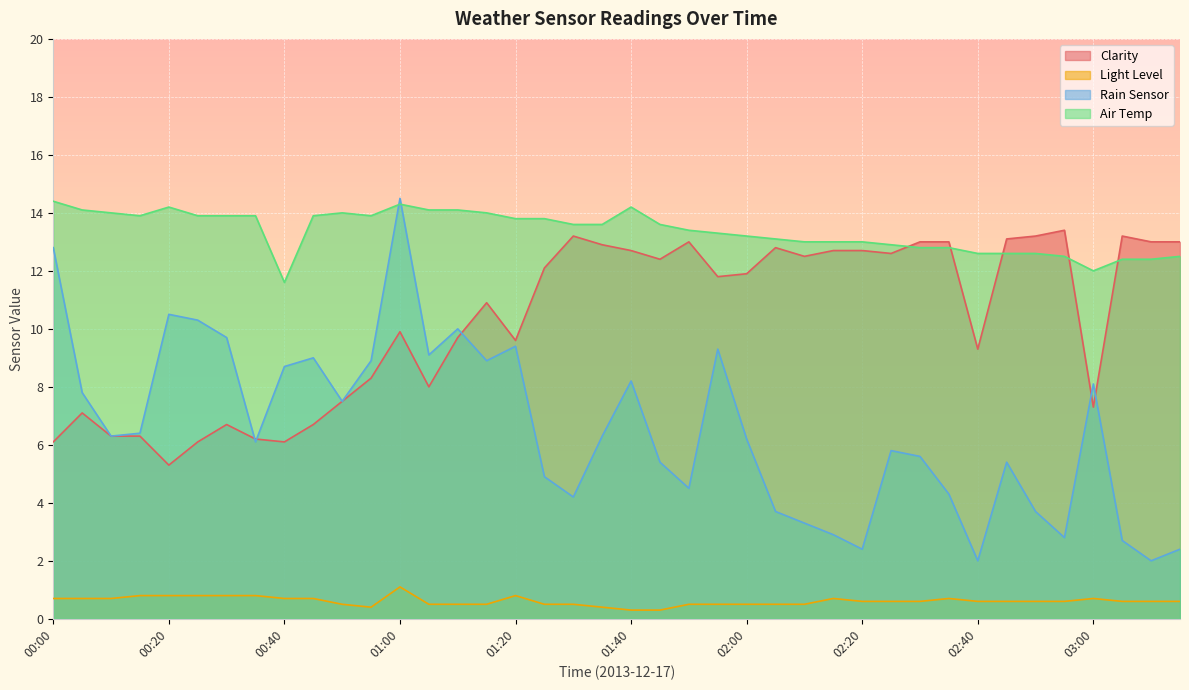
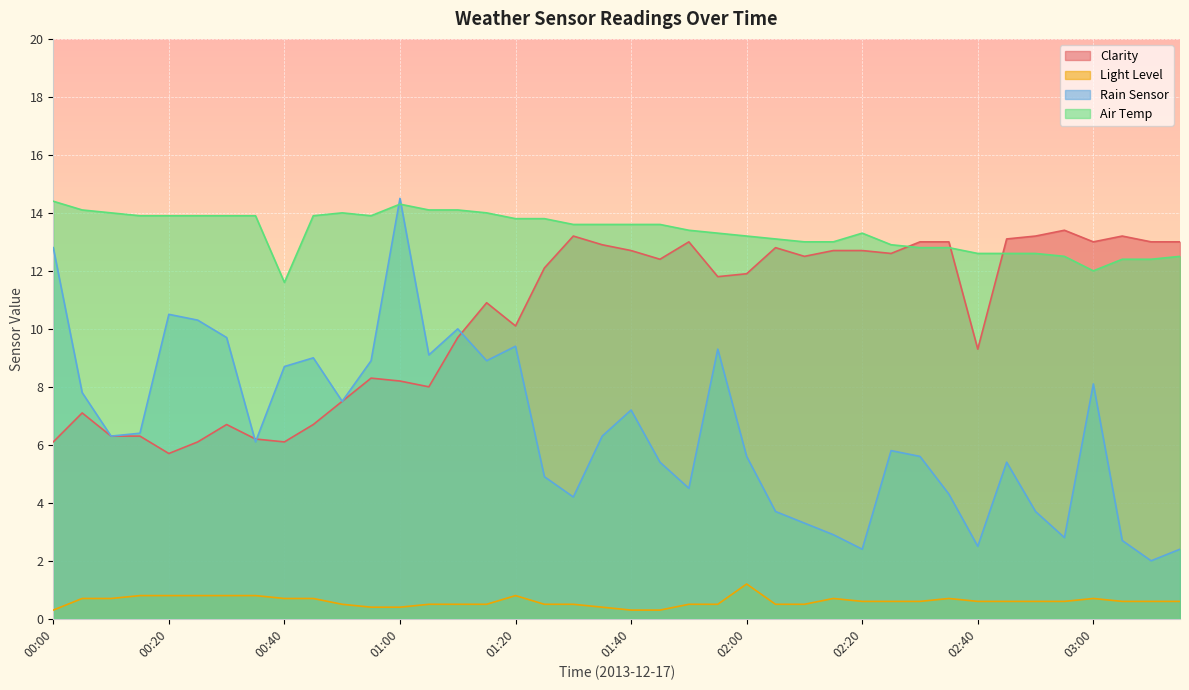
Light Level, 00:00: 0.7 -> 0.3
Clarity, 00:20: 5.3 -> 5.7
Air Temp, 00:20: 14.2 -> 13.9
Clarity, 01:00: 9.9 -> 8.2
Light Level, 01:00: 1.1 -> 0.4
Clarity, 01:20: 9.6 -> 10.1
Rain Sensor, 01:40: 8.2 -> 7.2
Air Temp, 01:40: 14.2 -> 13.6
Light Level, 02:00: 0.5 -> 1.2
Rain Sensor, 02:00: 6.2 -> 5.6
Air Temp, 02:20: 13.0 -> 13.3
Rain Sensor, 02:40: 2.0 -> 2.5
Clarity, 03:00: 7.3 -> 13.0
